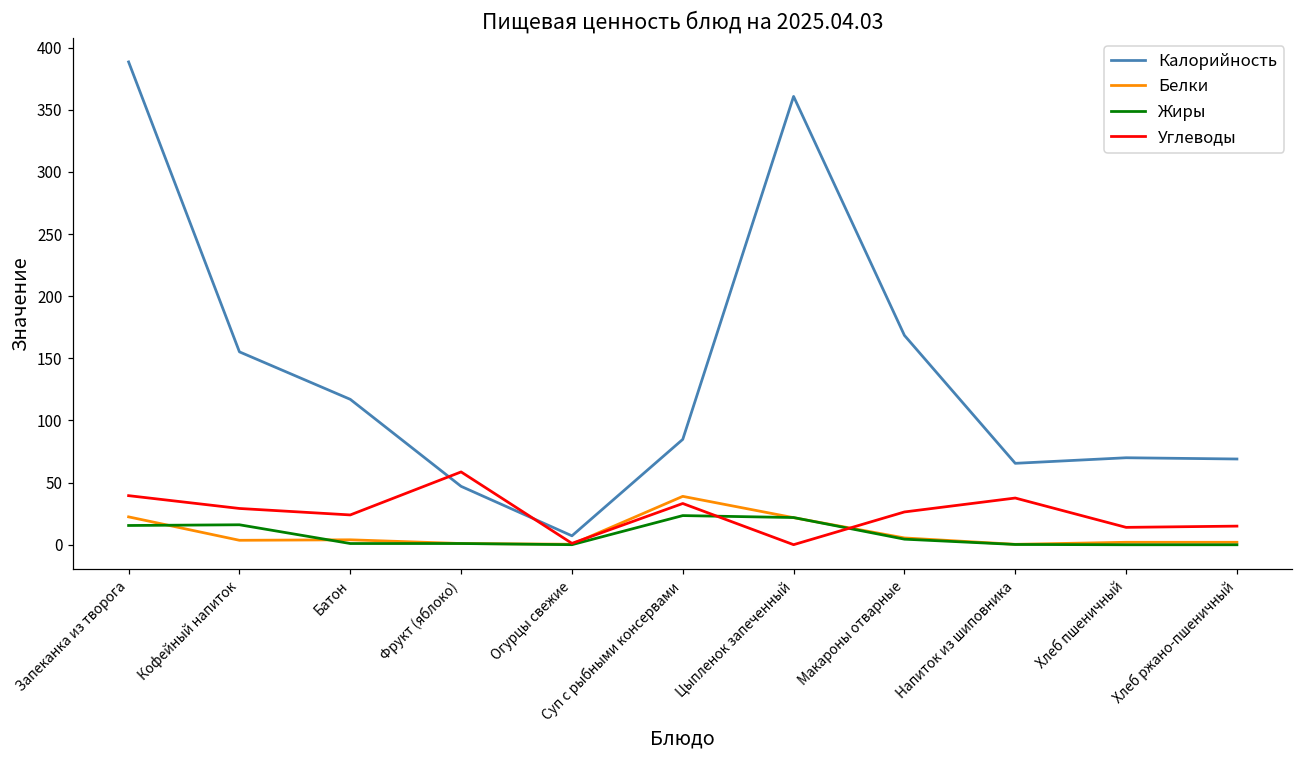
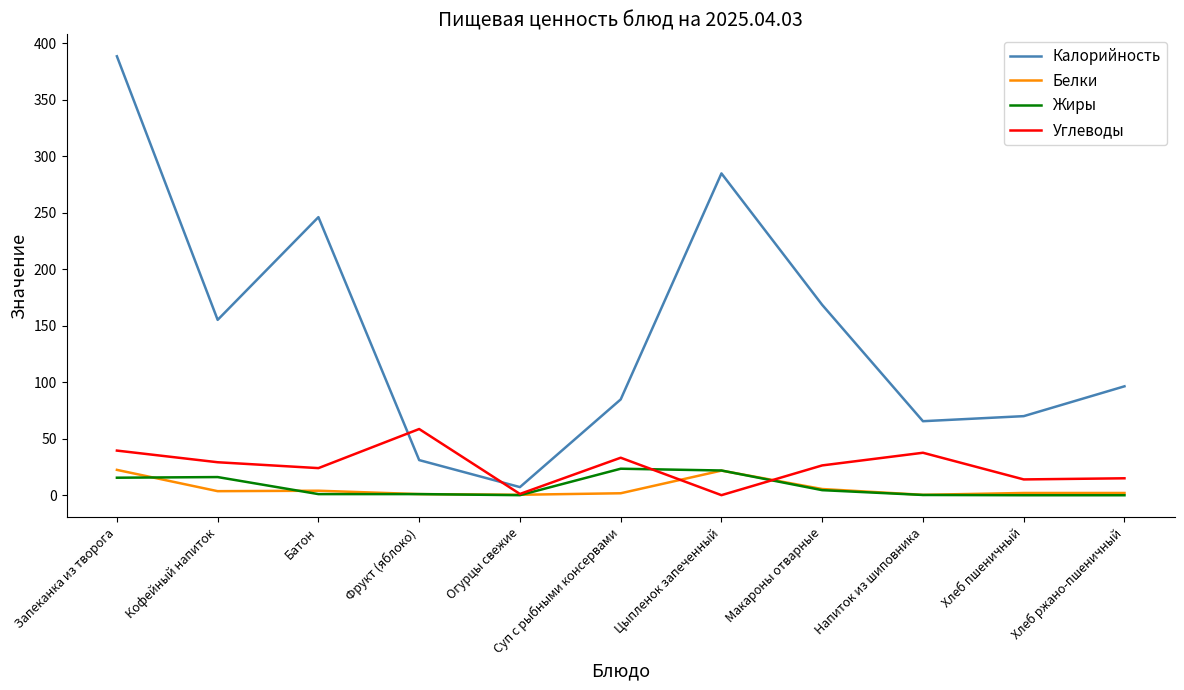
Калорийность, Батон: 117 -> 246
Калорийность, Фрукт (яблоко): 47 -> 31
Белки, Суп с рыбными консервами: 39 -> 2
Калорийность, Цыпленок запеченный: 361 -> 285
Калорийность, Хлеб ржано-пшеничный: 69 -> 96
